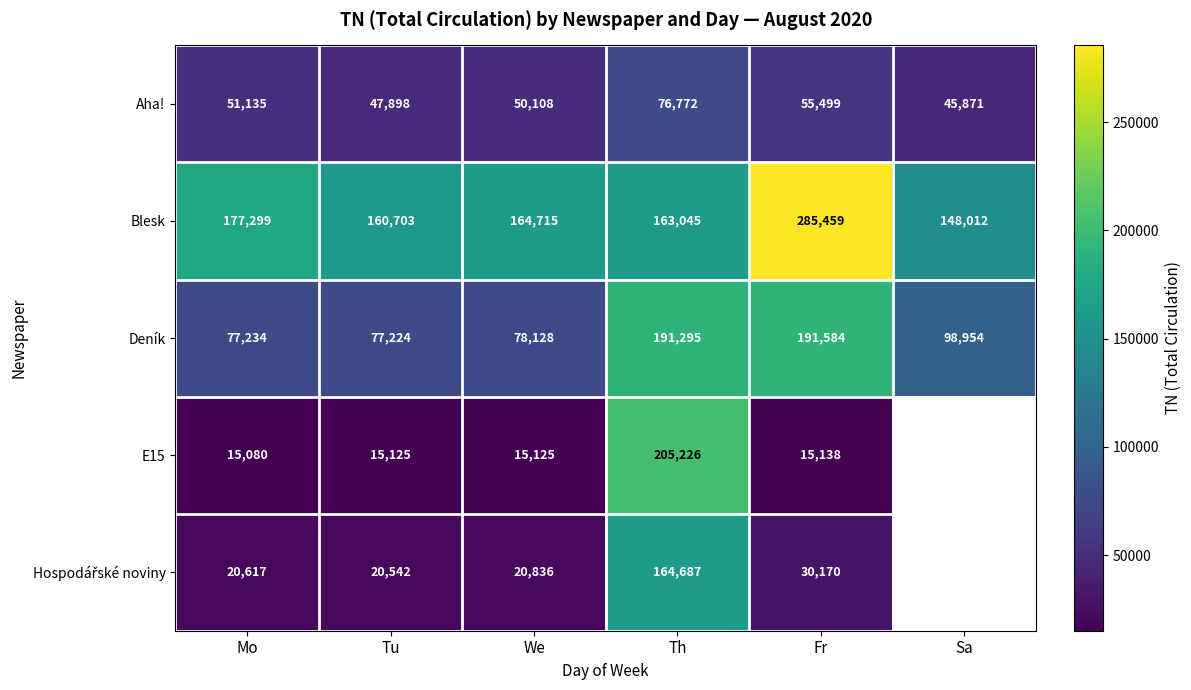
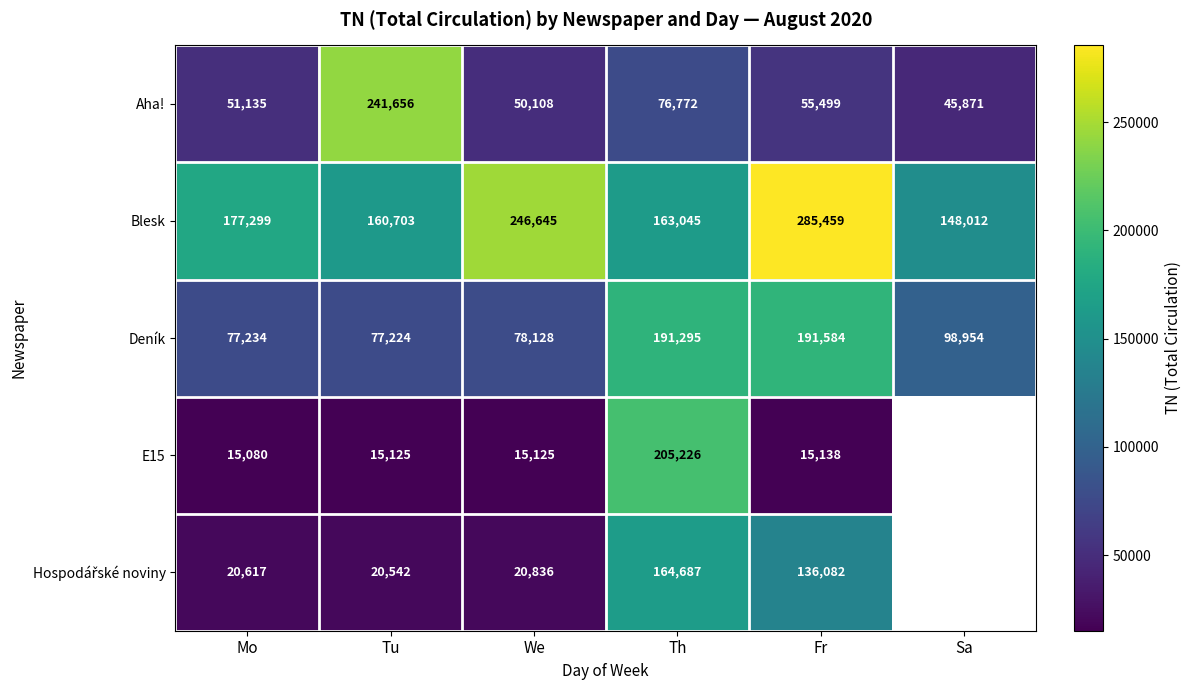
Aha!, Tu: 47,898 -> 241,656
Blesk, We: 164,715 -> 246,645
Hospodářské noviny, Fr: 30,170 -> 136,082
